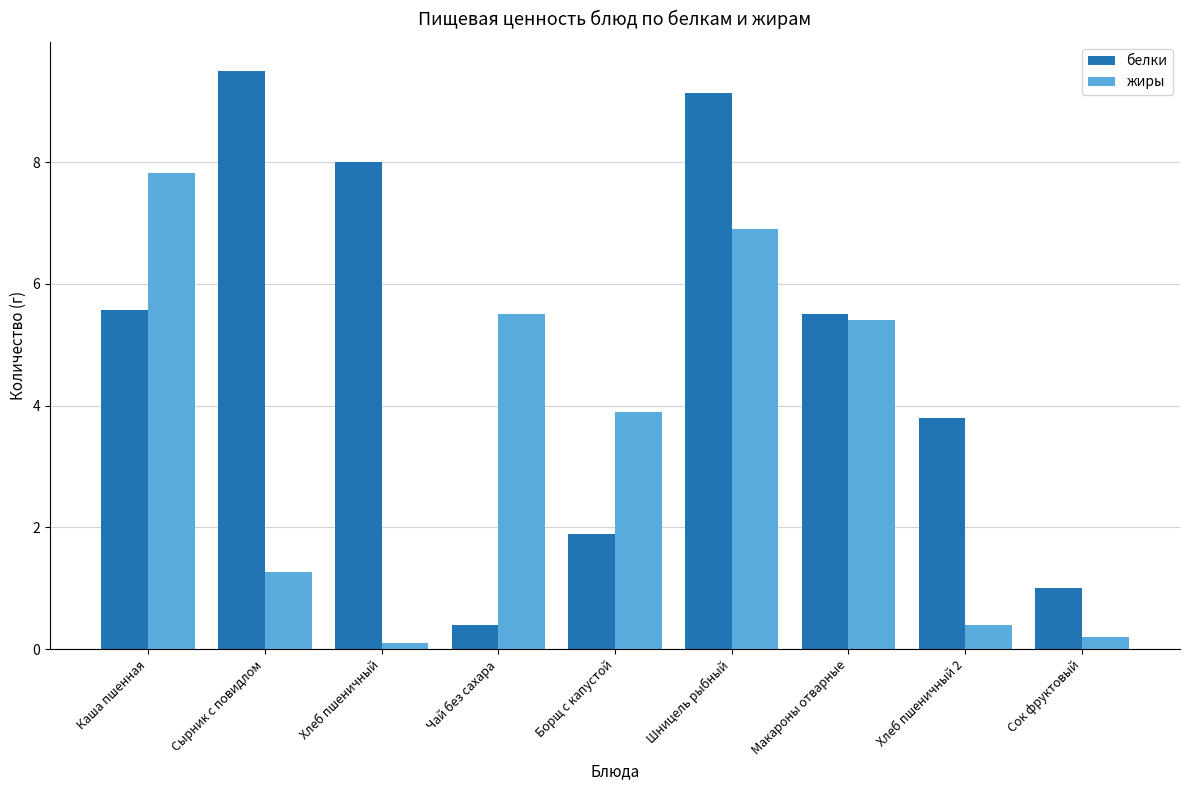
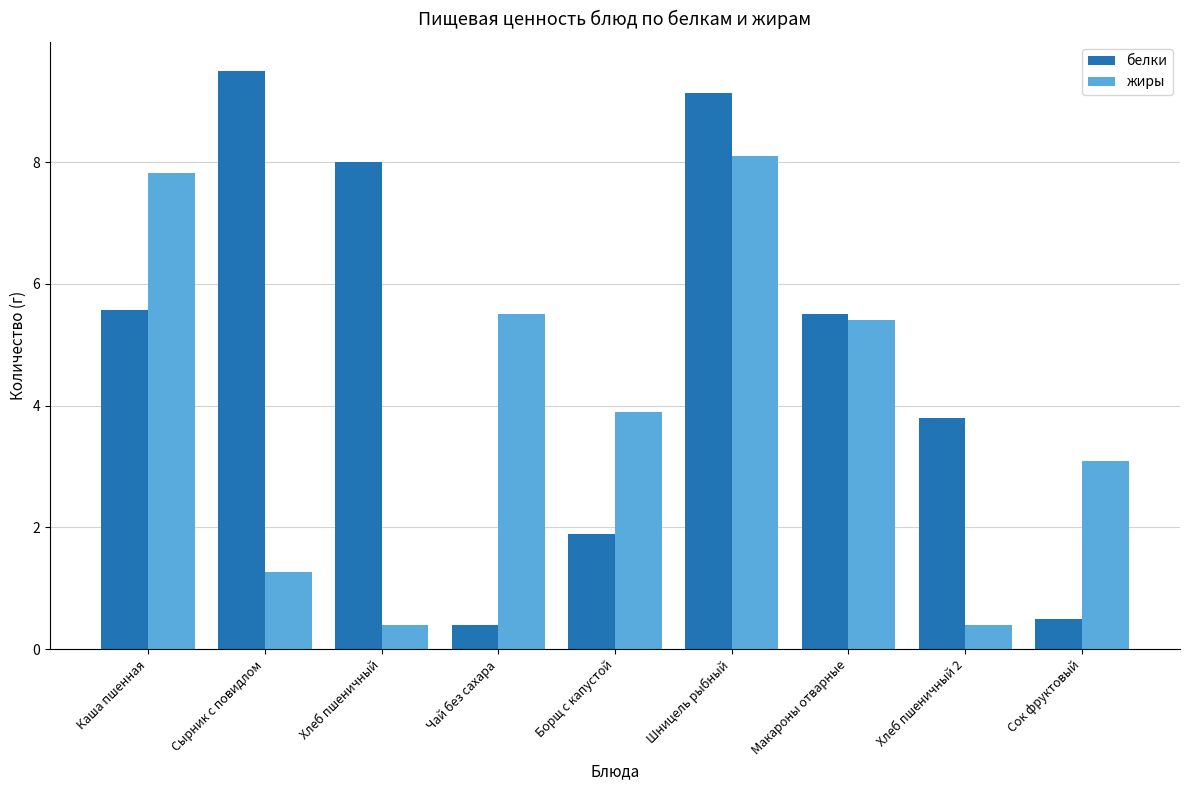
жиры, Хлеб пшеничный: 0.1 -> 0.4
жиры, Шницель рыбный: 6.9 -> 8.1
белки, Сок фруктовый: 1.0 -> 0.5
жиры, Сок фруктовый: 0.2 -> 3.1
